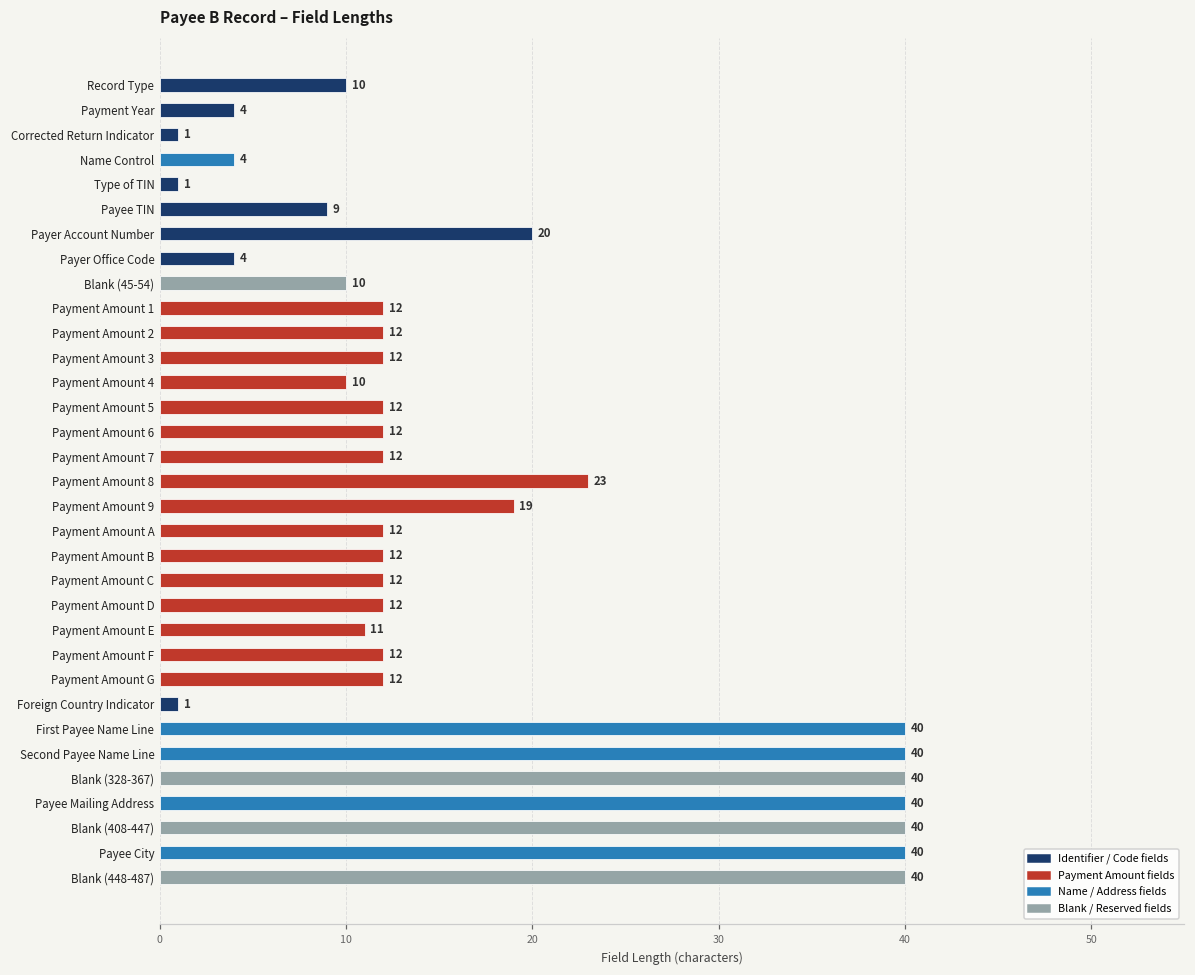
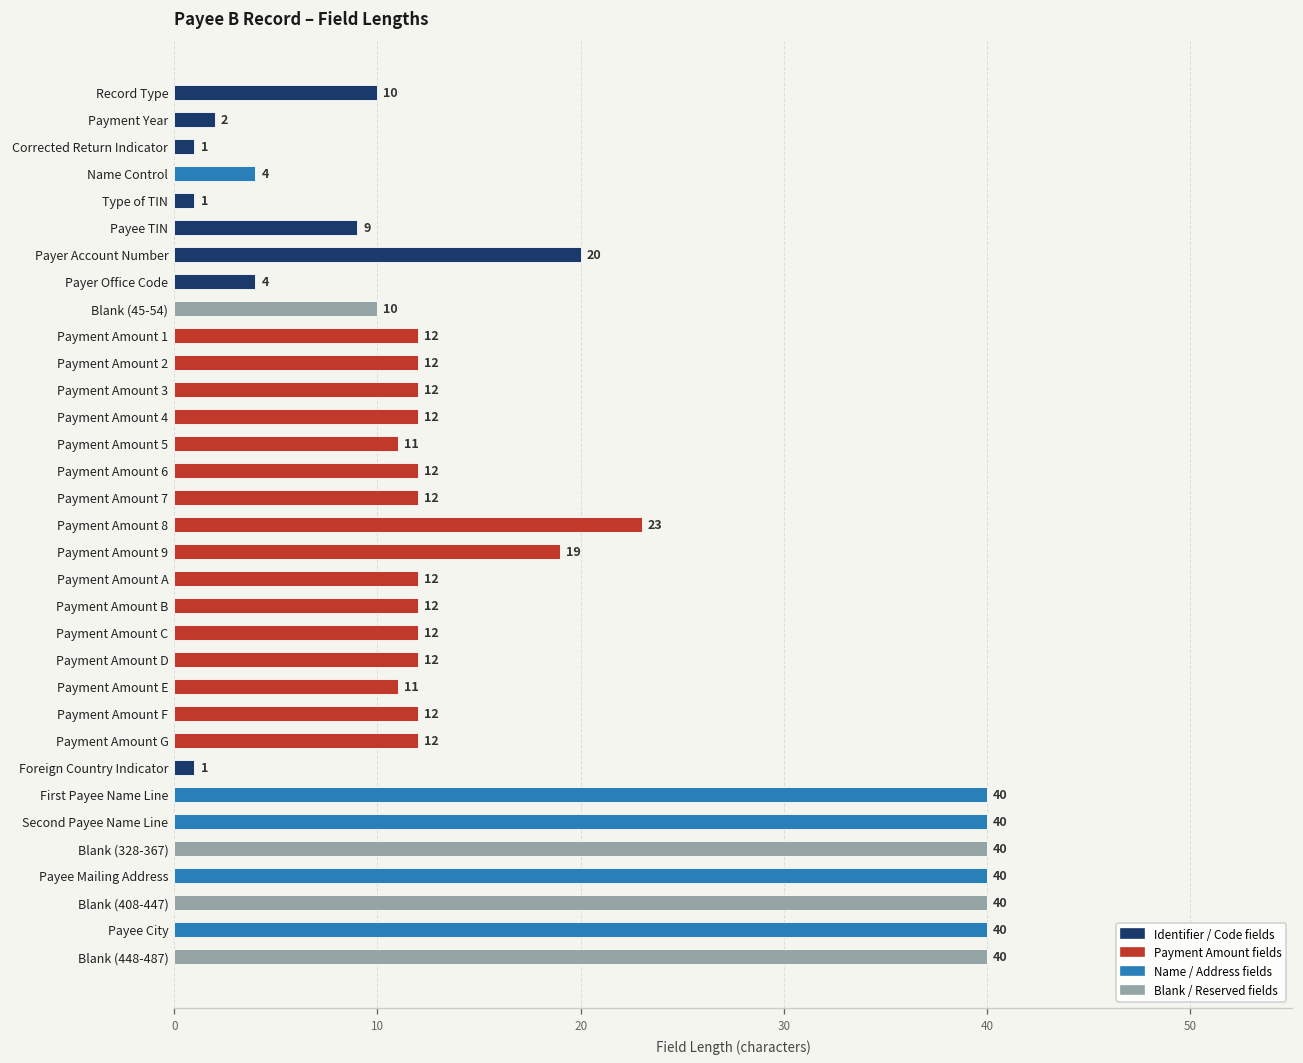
Payment Year: 4 -> 2
Payment Amount 4: 10 -> 12
Payment Amount 5: 12 -> 11
